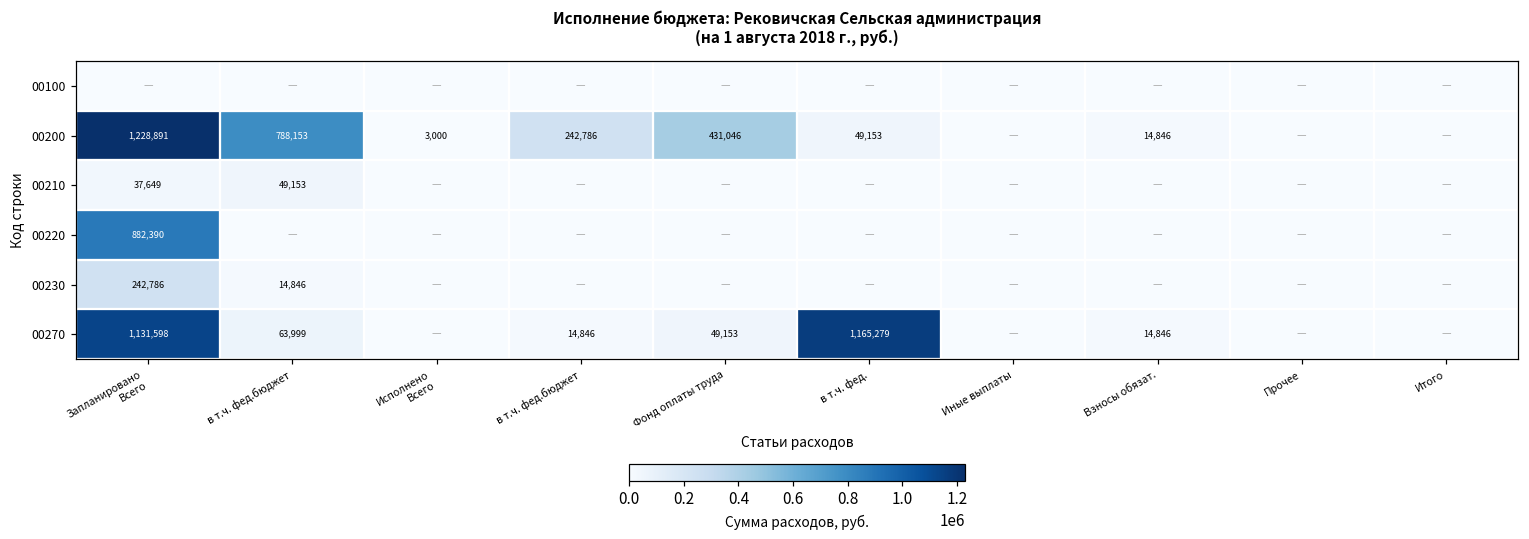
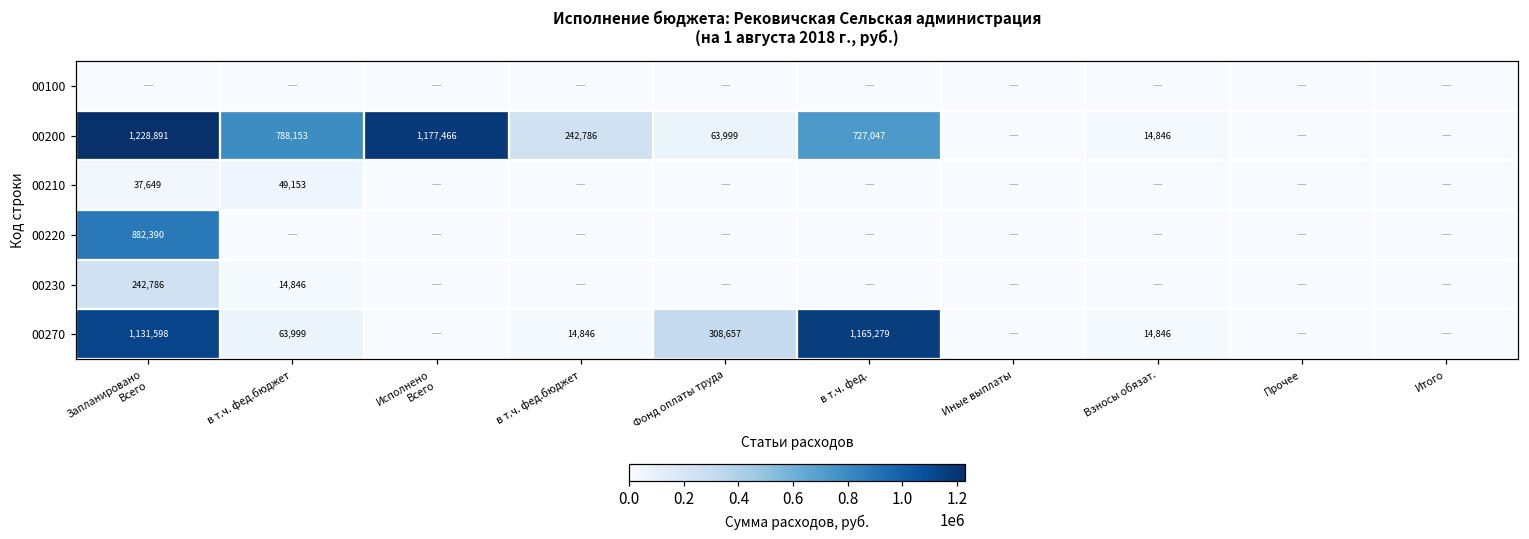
00200, Исполнено Всего: 3,000 -> 1,177,466
00200, Фонд оплаты труда: 431,046 -> 63,999
00200, в т.ч. фед.: 49,153 -> 727,047
00270, Фонд оплаты труда: 49,153 -> 308,657
